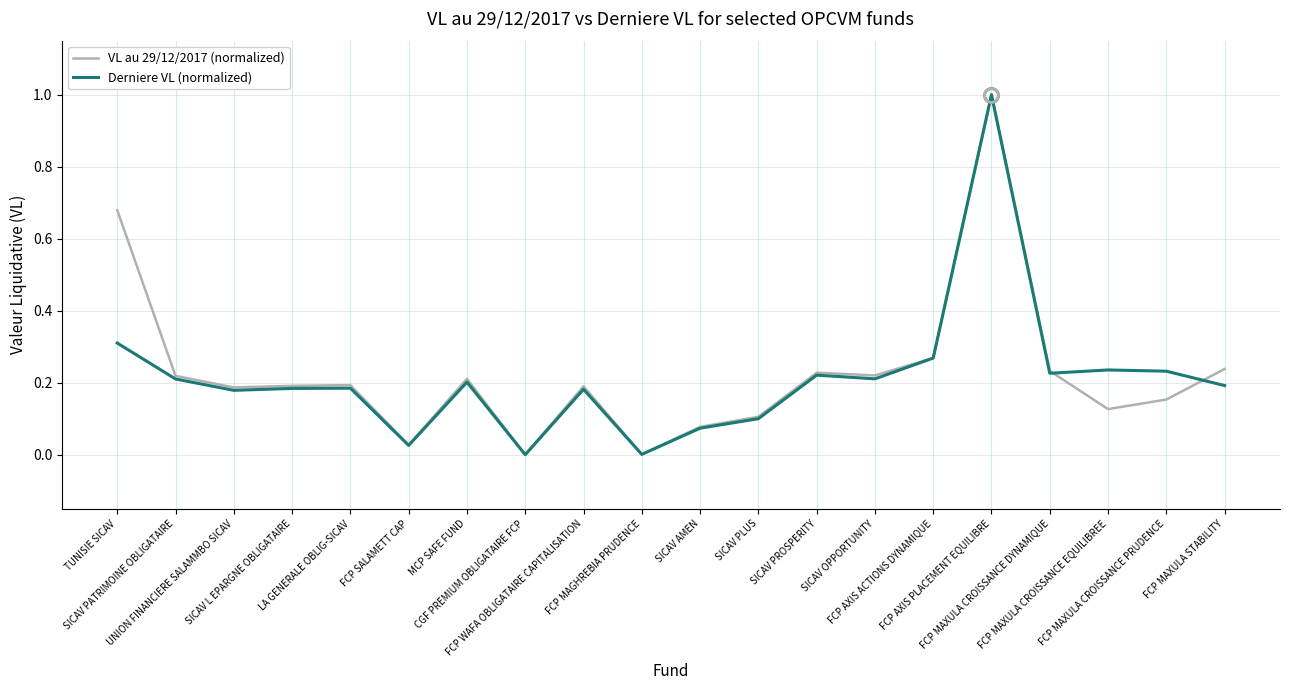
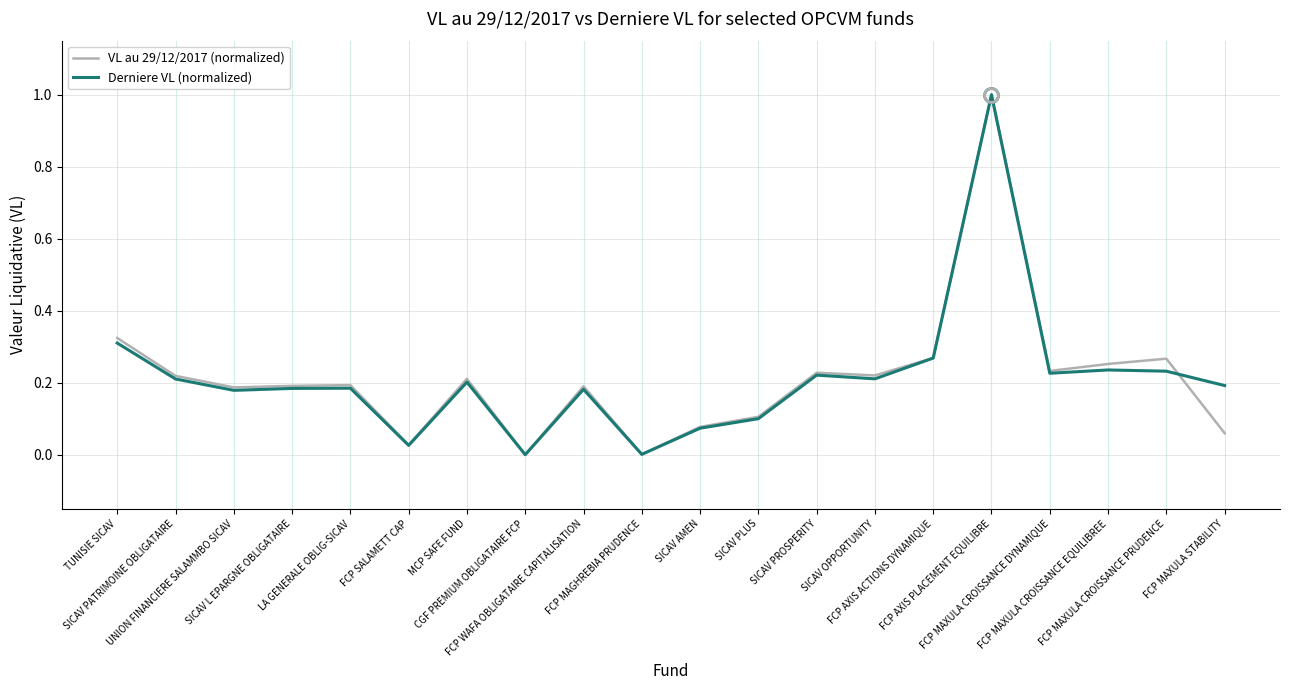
VL au 29/12/2017 (normalized), TUNISIE SICAV: 0.68 -> 0.32
VL au 29/12/2017 (normalized), FCP MAXULA CROISSANCE EQUILIBREE: 0.13 -> 0.25
VL au 29/12/2017 (normalized), FCP MAXULA CROISSANCE PRUDENCE: 0.15 -> 0.27
VL au 29/12/2017 (normalized), FCP MAXULA STABILITY: 0.24 -> 0.06
